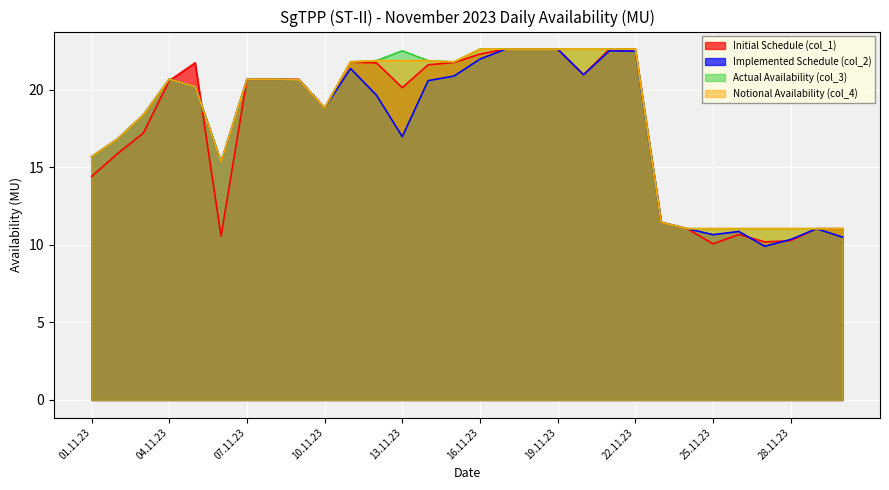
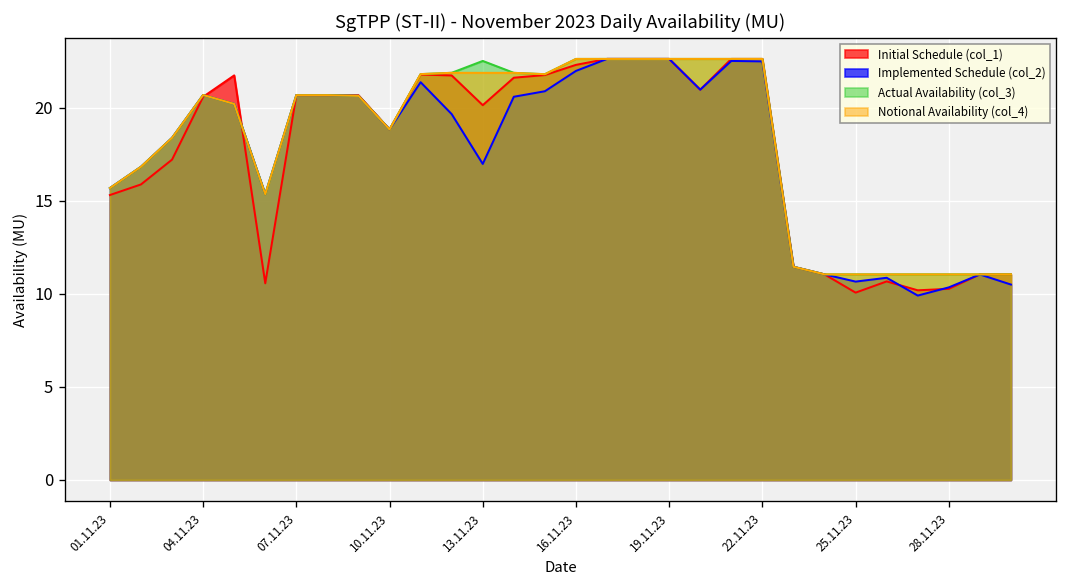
Initial Schedule (col_1), 01.11.23: 14.4 -> 15.3
